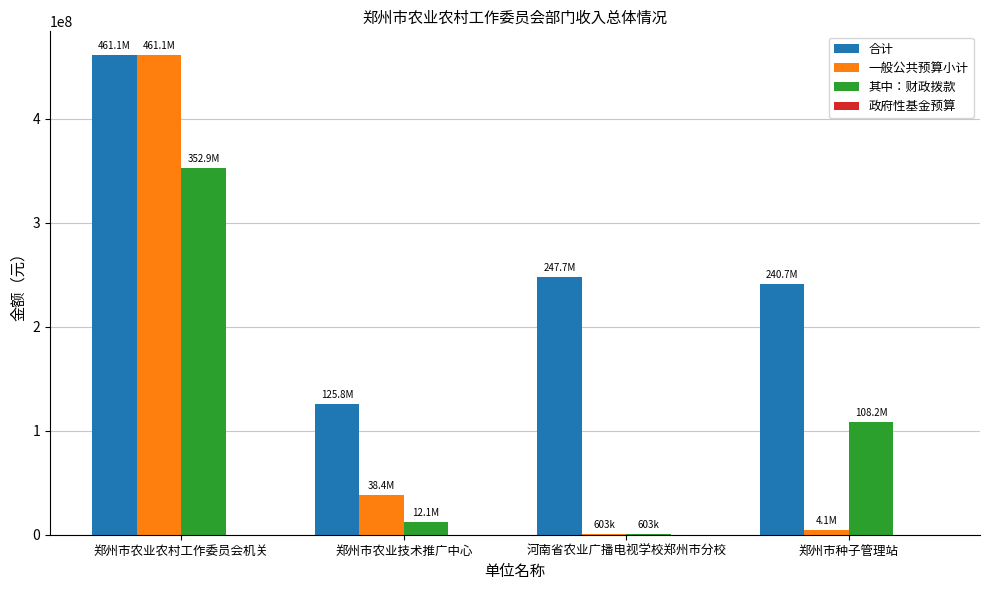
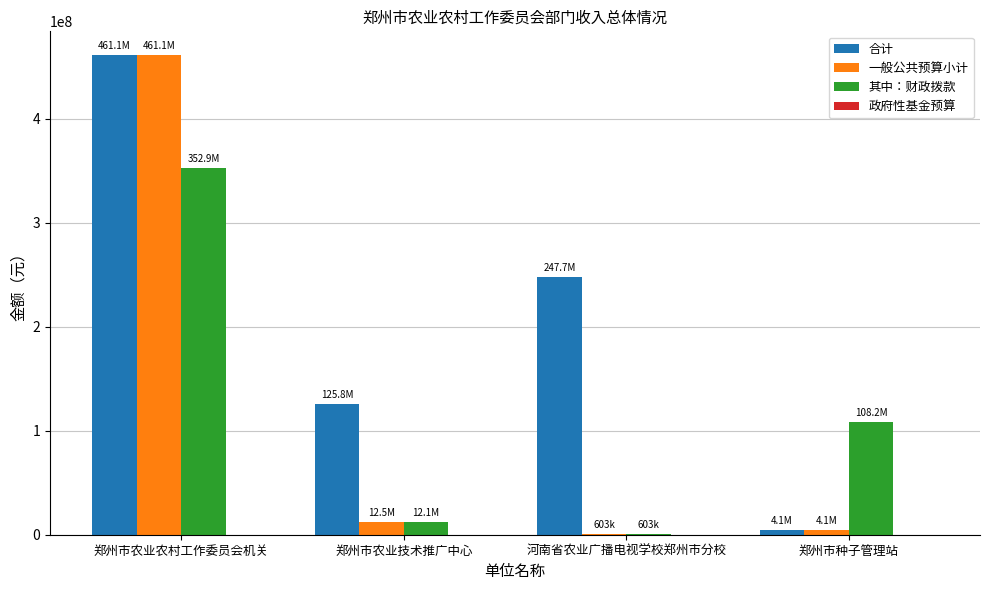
一般公共预算小计, 郑州市农业技术推广中心: 38.4M -> 12.5M
合计, 郑州市种子管理站: 240.7M -> 4.1M
